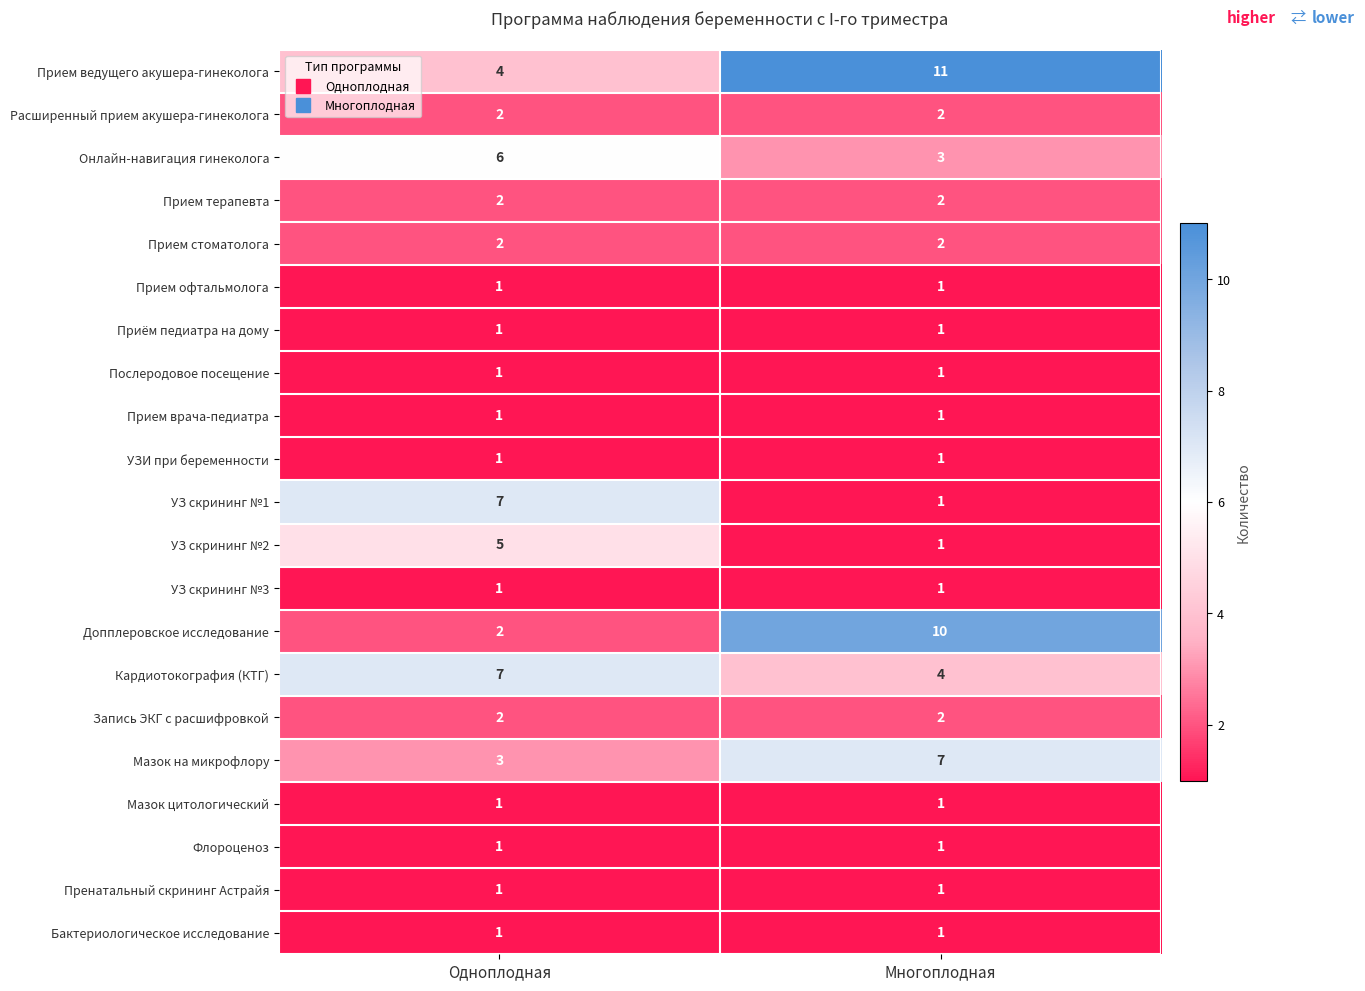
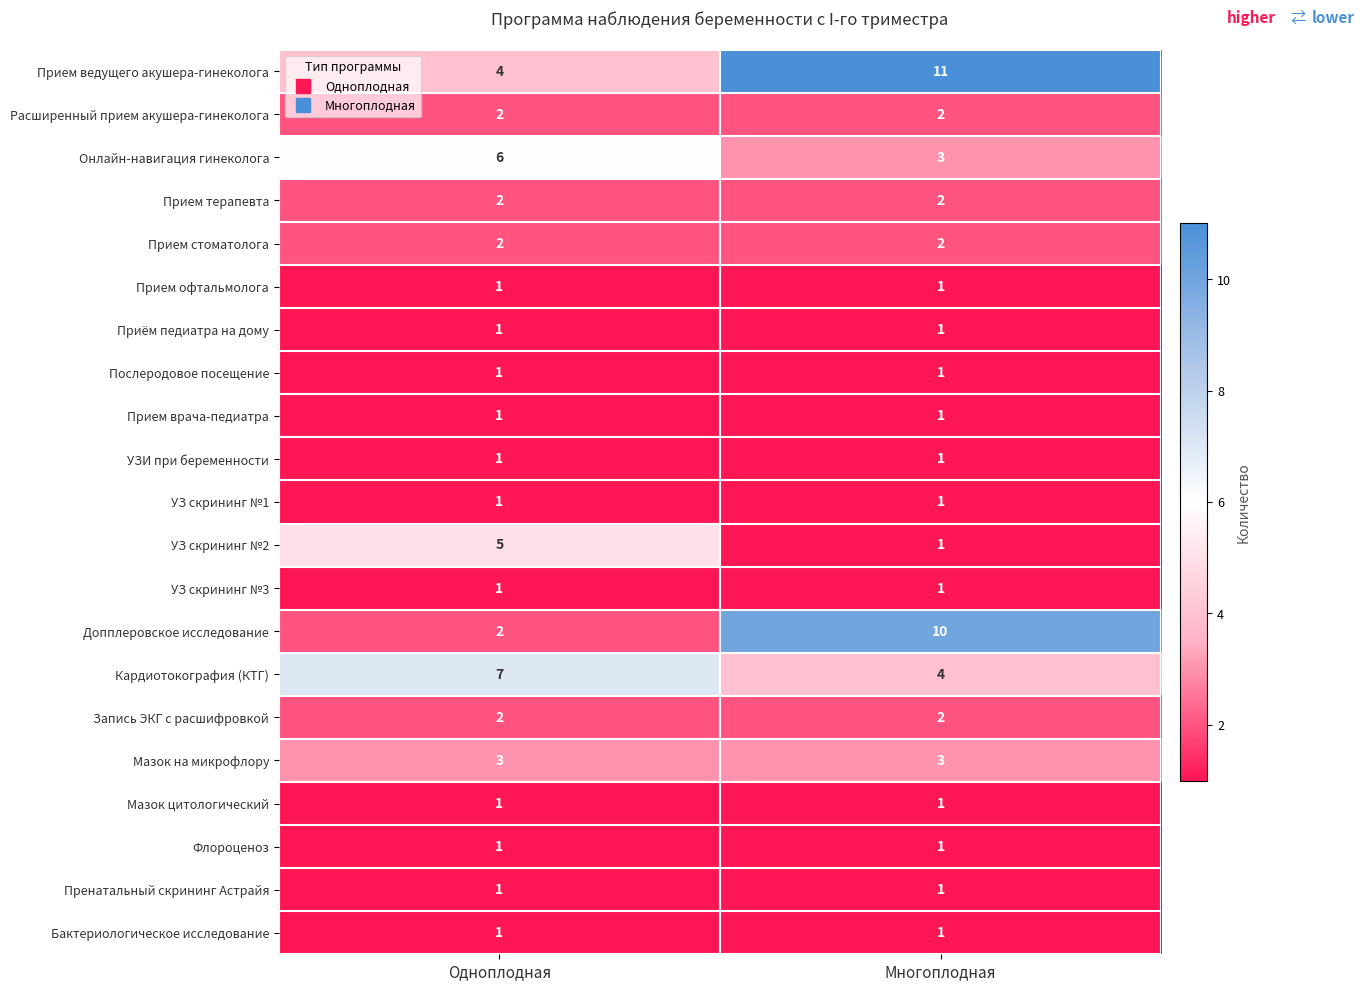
УЗ скрининг №1, Одноплодная: 7 -> 1
Мазок на микрофлору, Многоплодная: 7 -> 3
